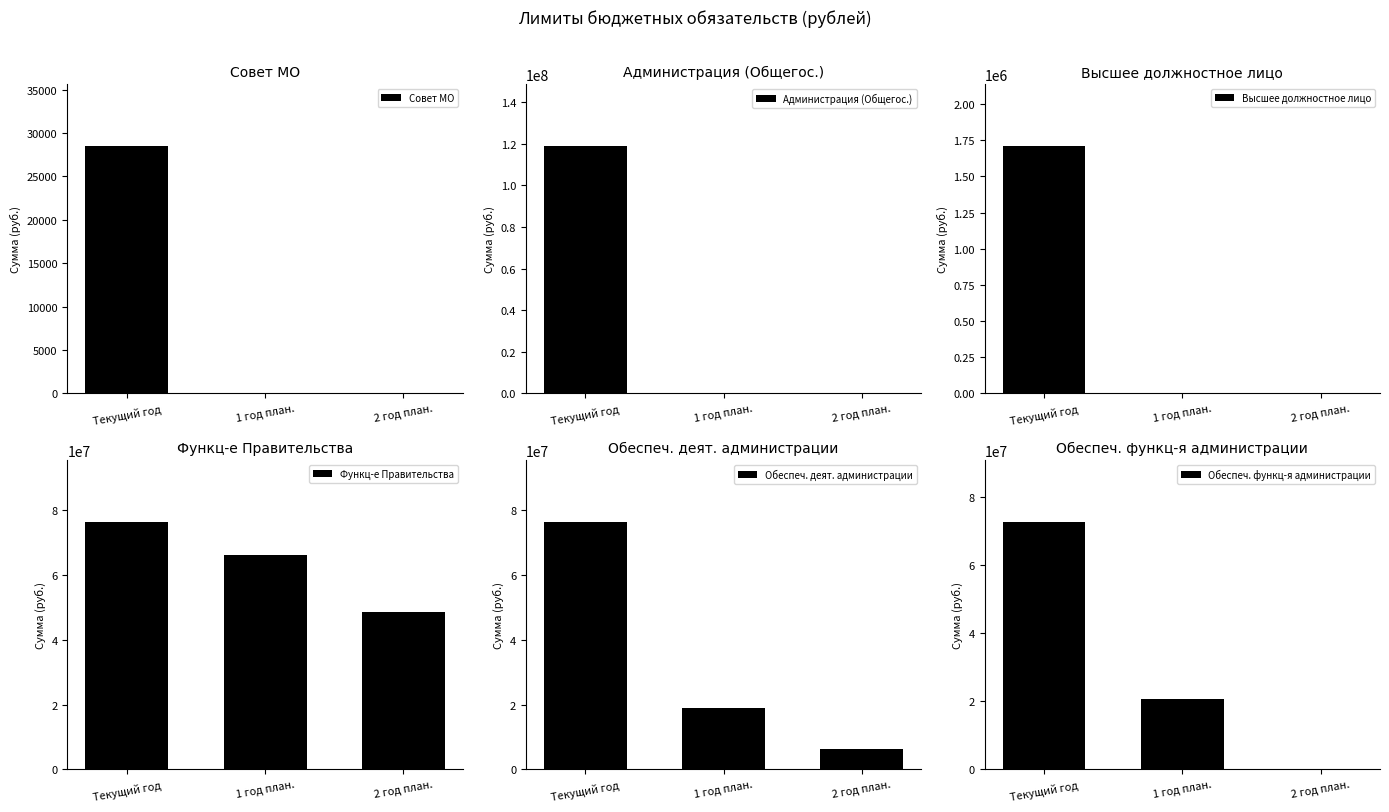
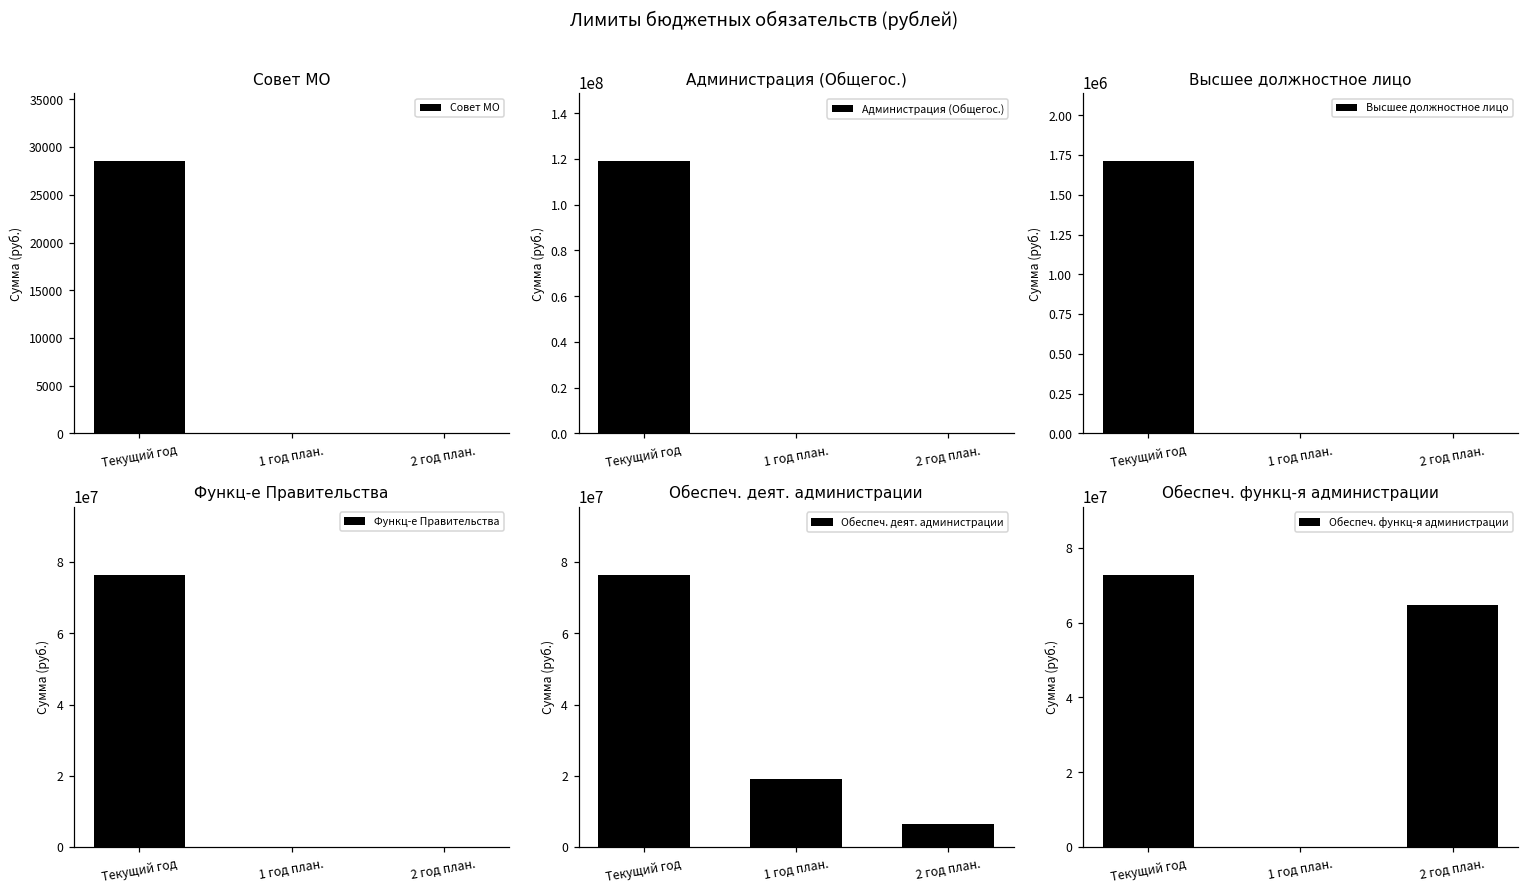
Функц-е Правительства, 1 год план.: 66000000 -> 0
Функц-е Правительства, 2 год план.: 49000000 -> 0
Обеспеч. функц-я администрации, 1 год план.: 21000000 -> 0
Обеспеч. функц-я администрации, 2 год план.: 0 -> 65000000
